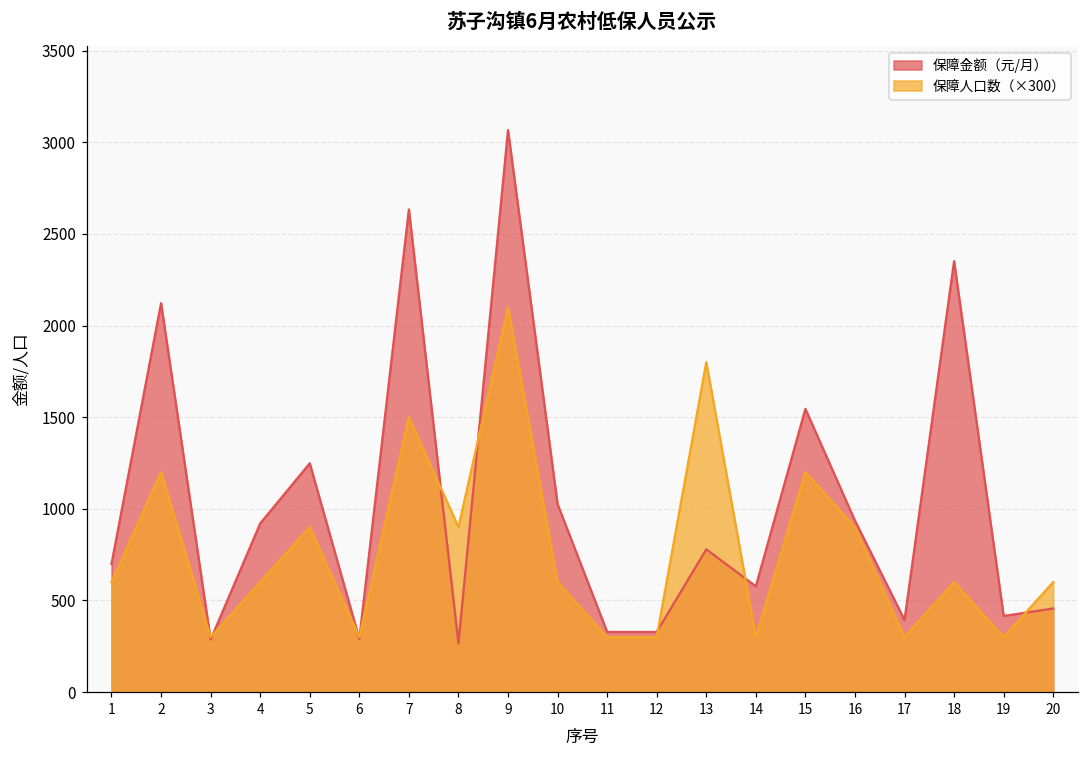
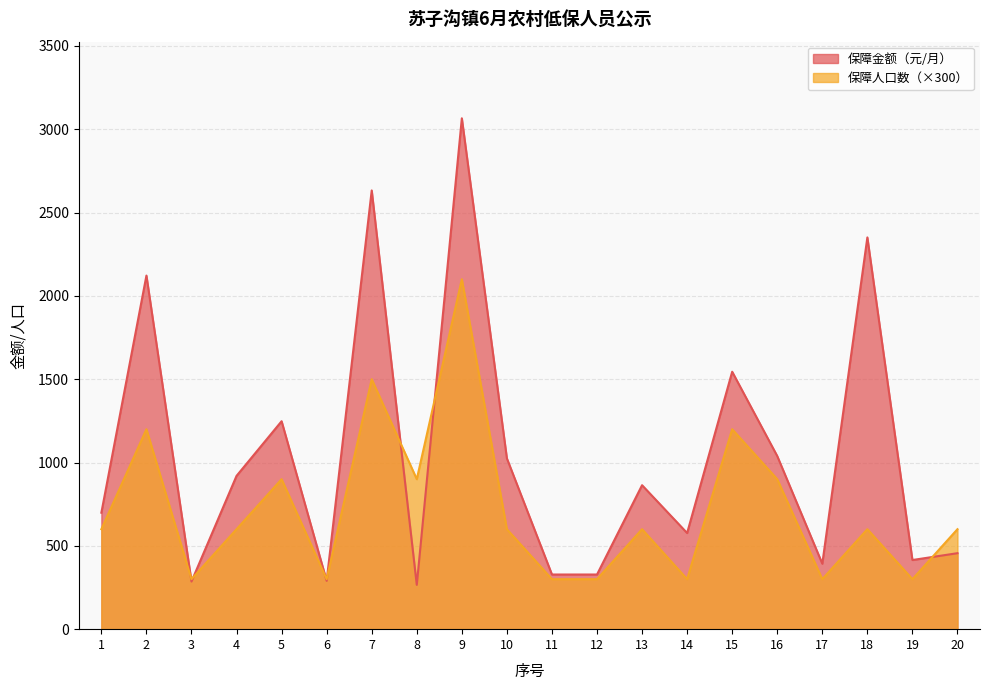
保障金额（元/月）, 13: 780 -> 860
保障人口数（×300）, 13: 1800 -> 600
保障金额（元/月）, 16: 940 -> 1040
